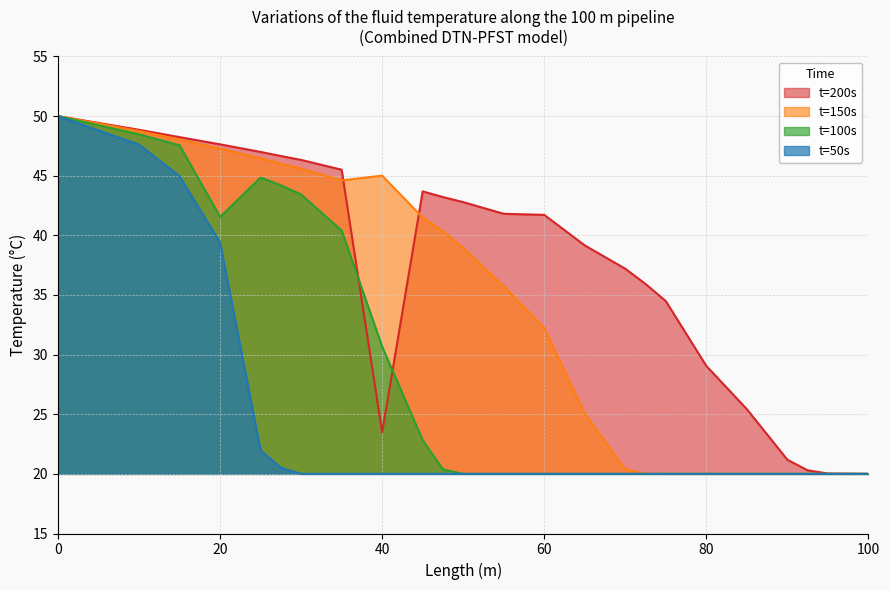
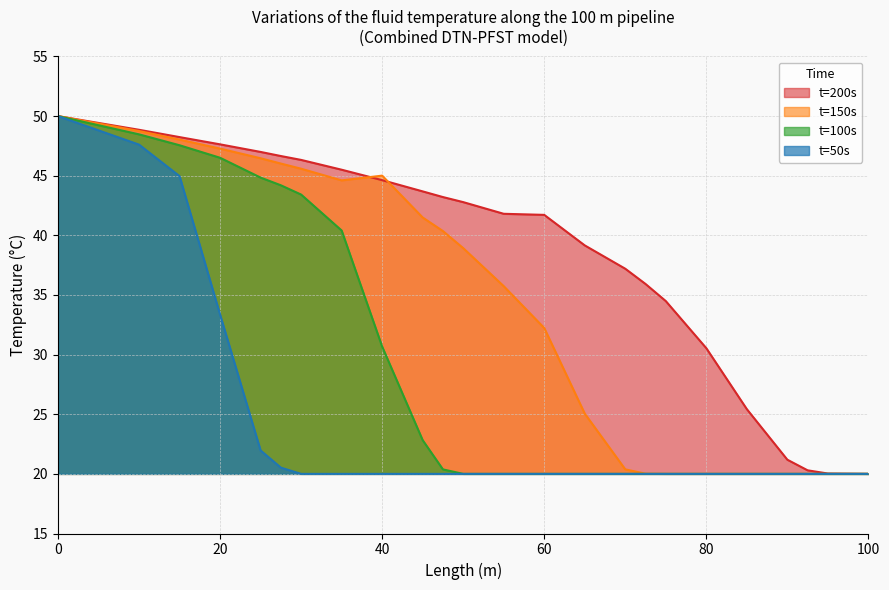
t=100s, 20: 41.5 -> 46.5
t=50s, 20: 39.4 -> 33.4
t=200s, 40: 23.5 -> 44.6
t=200s, 80: 29.1 -> 30.5
